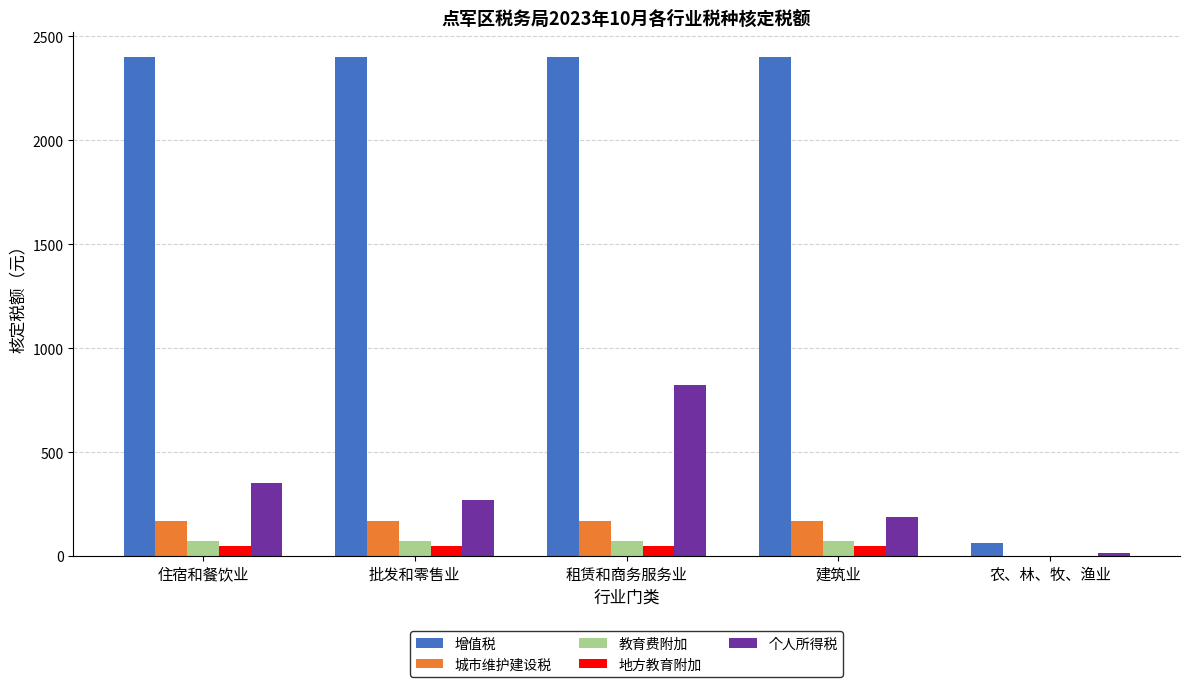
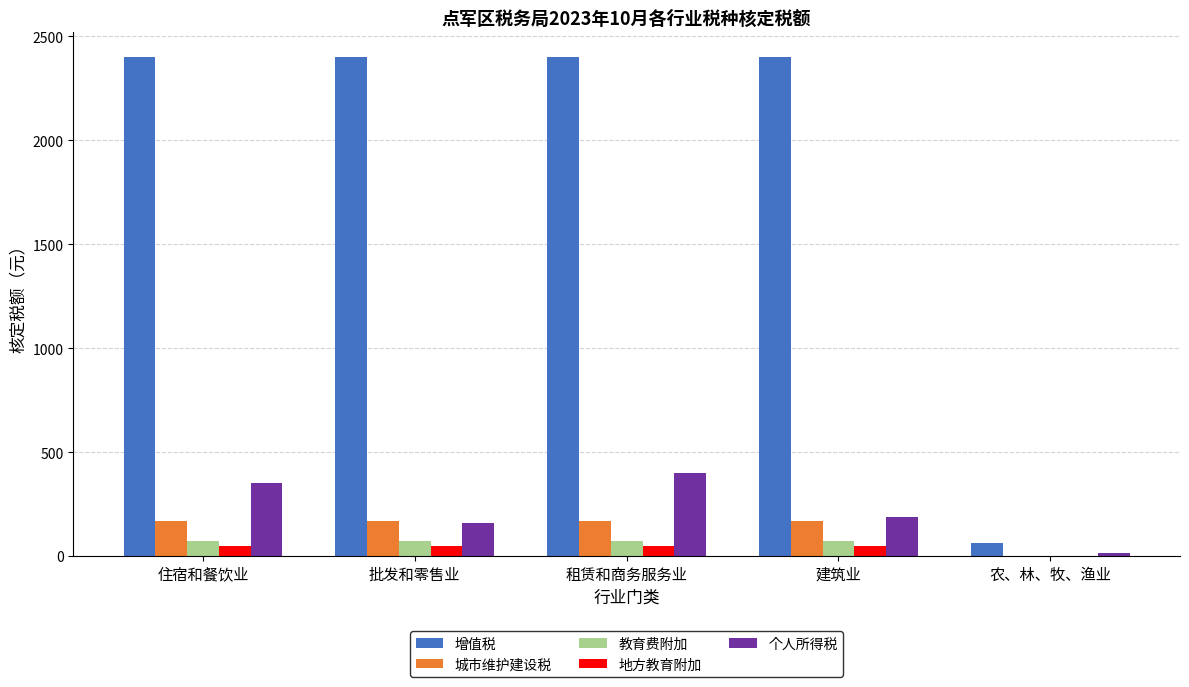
个人所得税, 批发和零售业: 270 -> 160
个人所得税, 租赁和商务服务业: 820 -> 400
